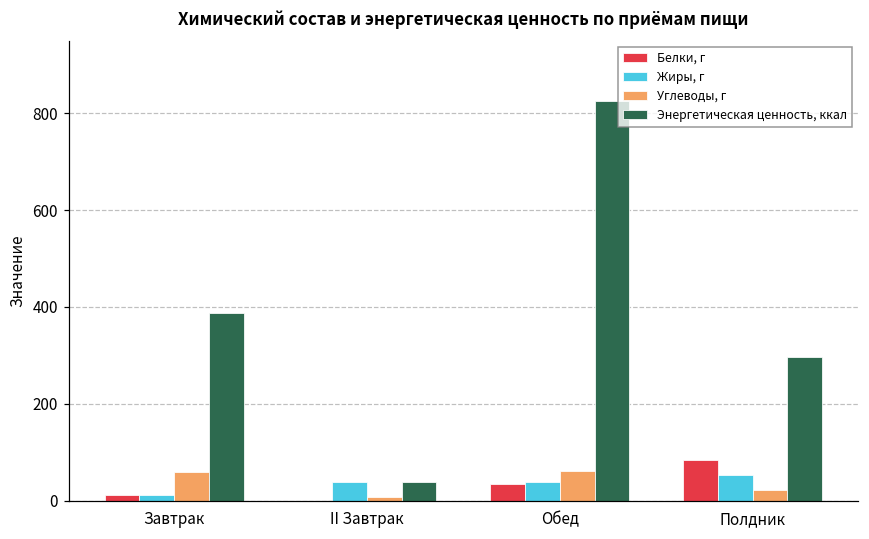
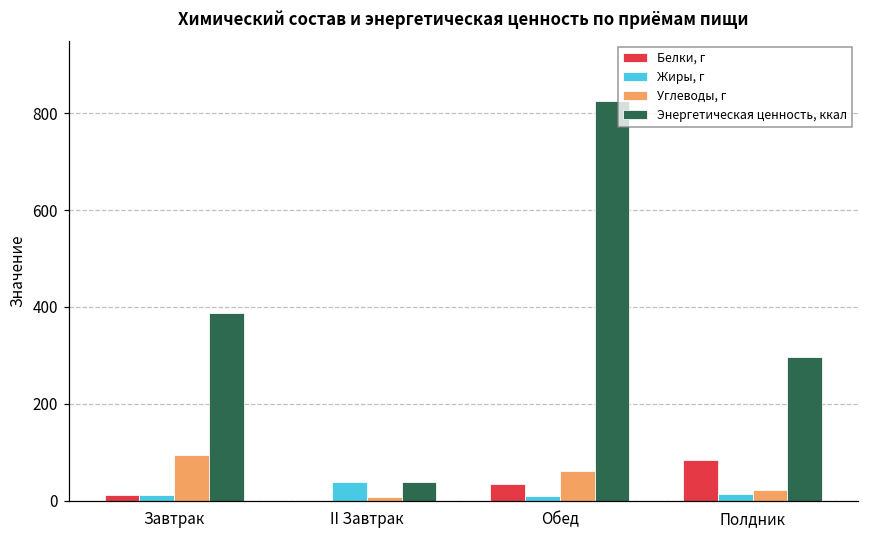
Углеводы, г, Завтрак: 60 -> 90
Жиры, г, Обед: 40 -> 10
Жиры, г, Полдник: 50 -> 10
